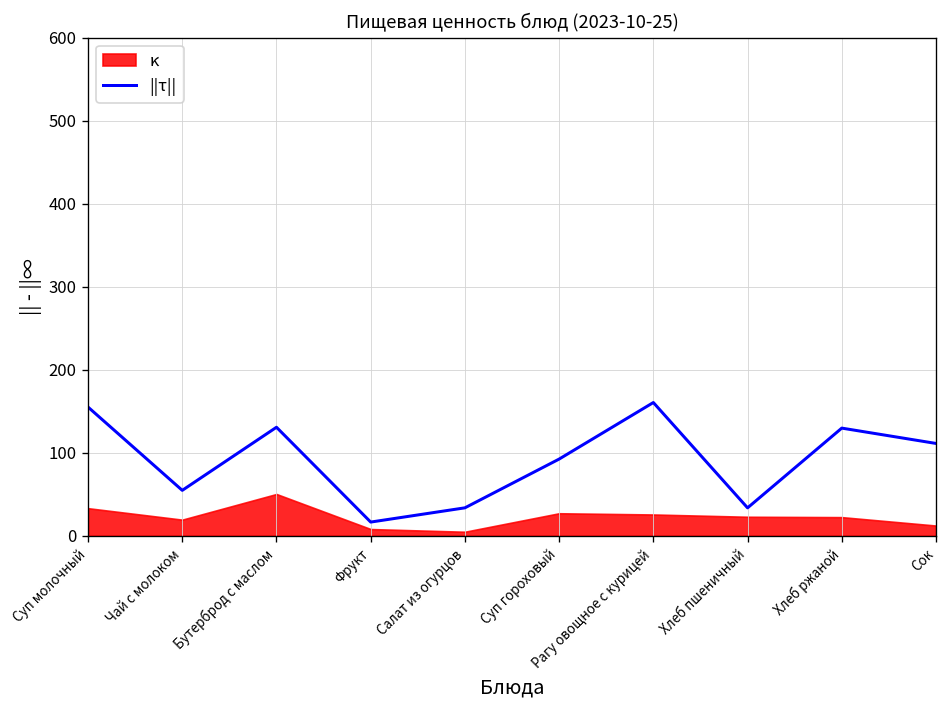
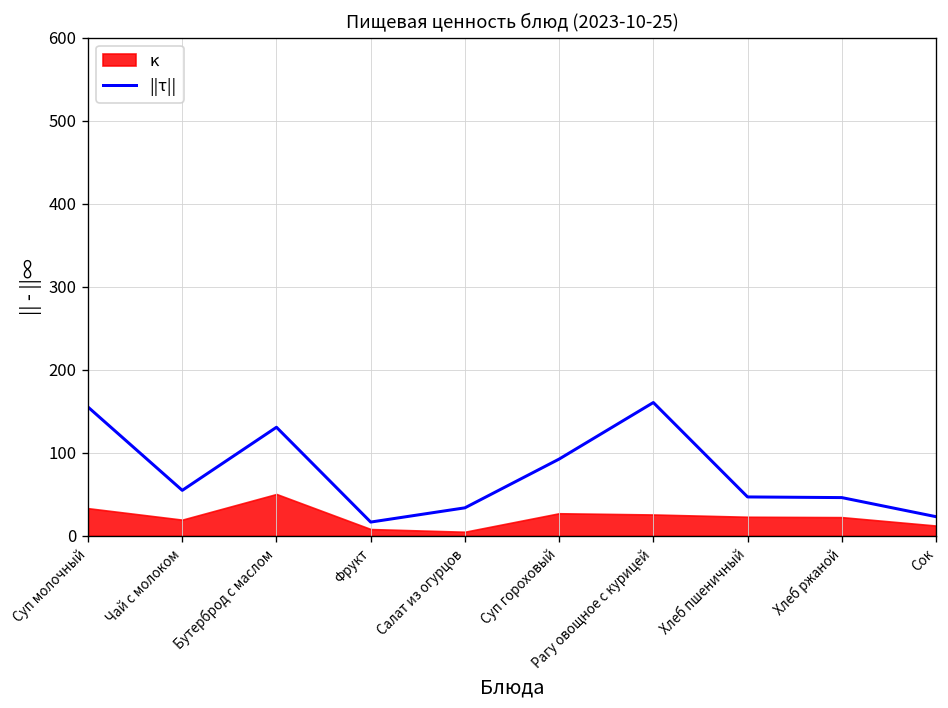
||τ||, Хлеб пшеничный: 30 -> 50
||τ||, Хлеб ржаной: 130 -> 50
||τ||, Сок: 110 -> 20
